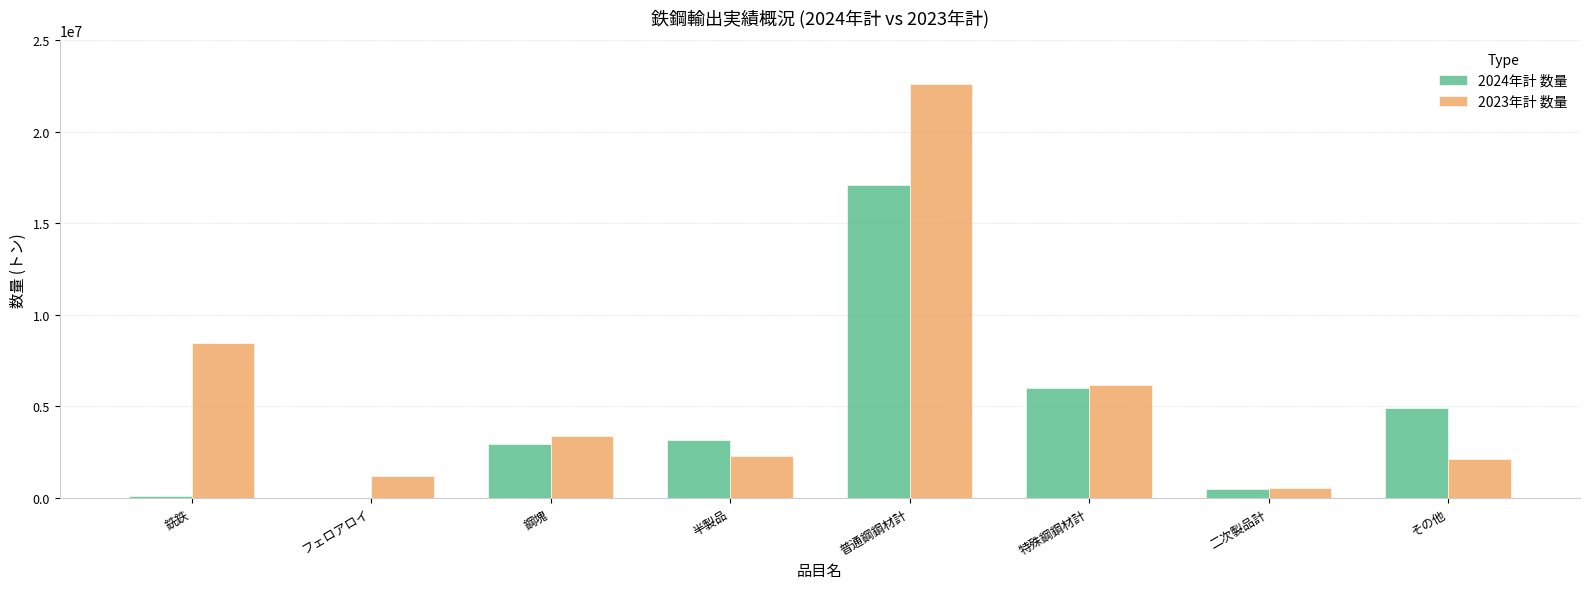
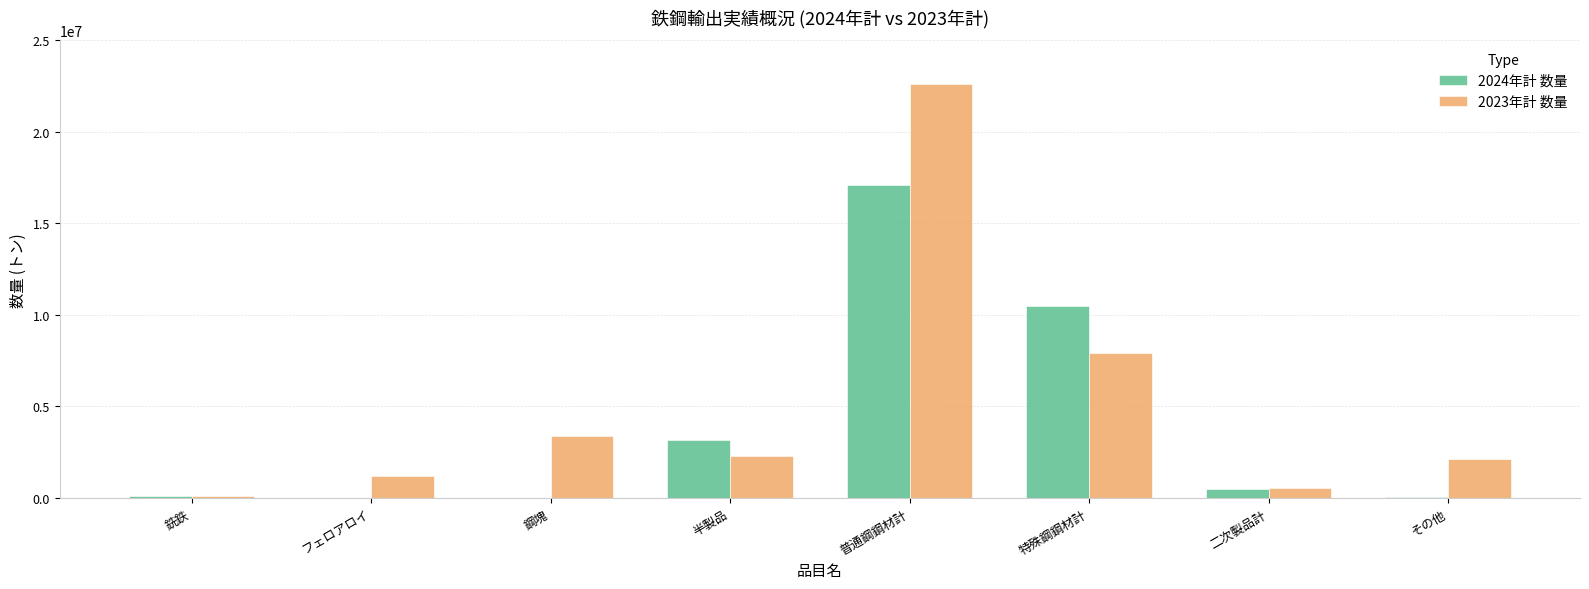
2023年計 数量, 銑鉄: 8500000 -> 100000
2024年計 数量, 鋼塊: 3000000 -> 0
2024年計 数量, 特殊鋼鋼材計: 6000000 -> 10500000
2023年計 数量, 特殊鋼鋼材計: 6200000 -> 7900000
2024年計 数量, その他: 4900000 -> 0
